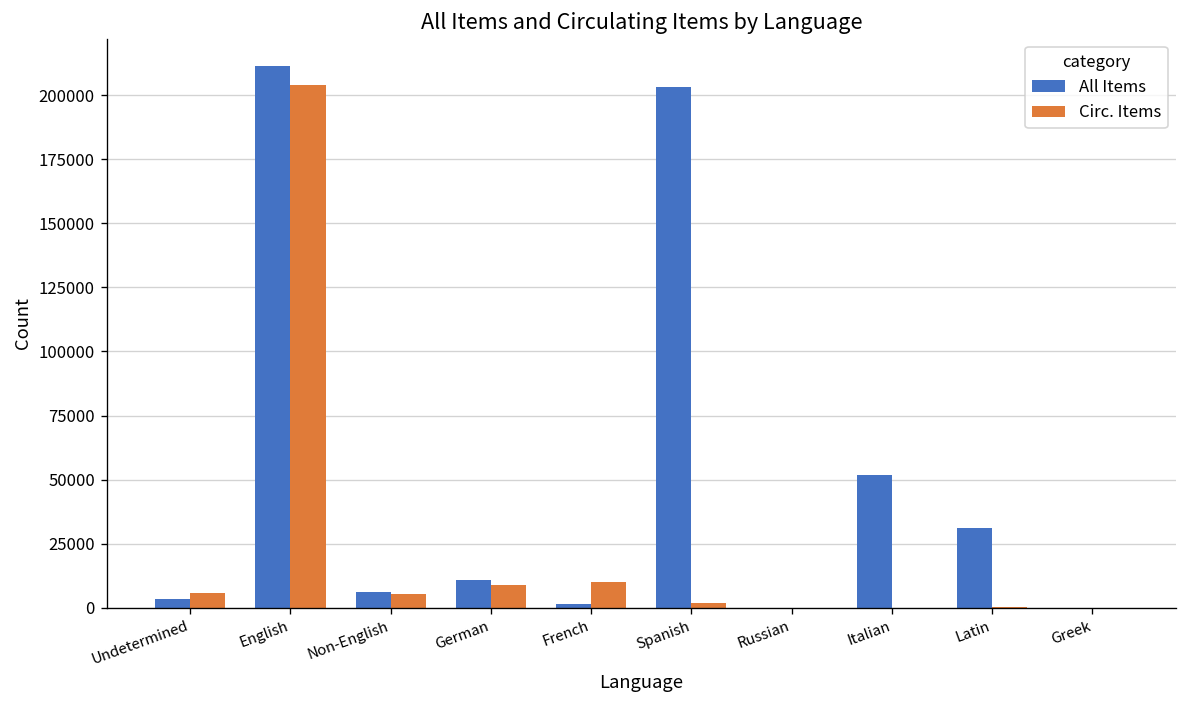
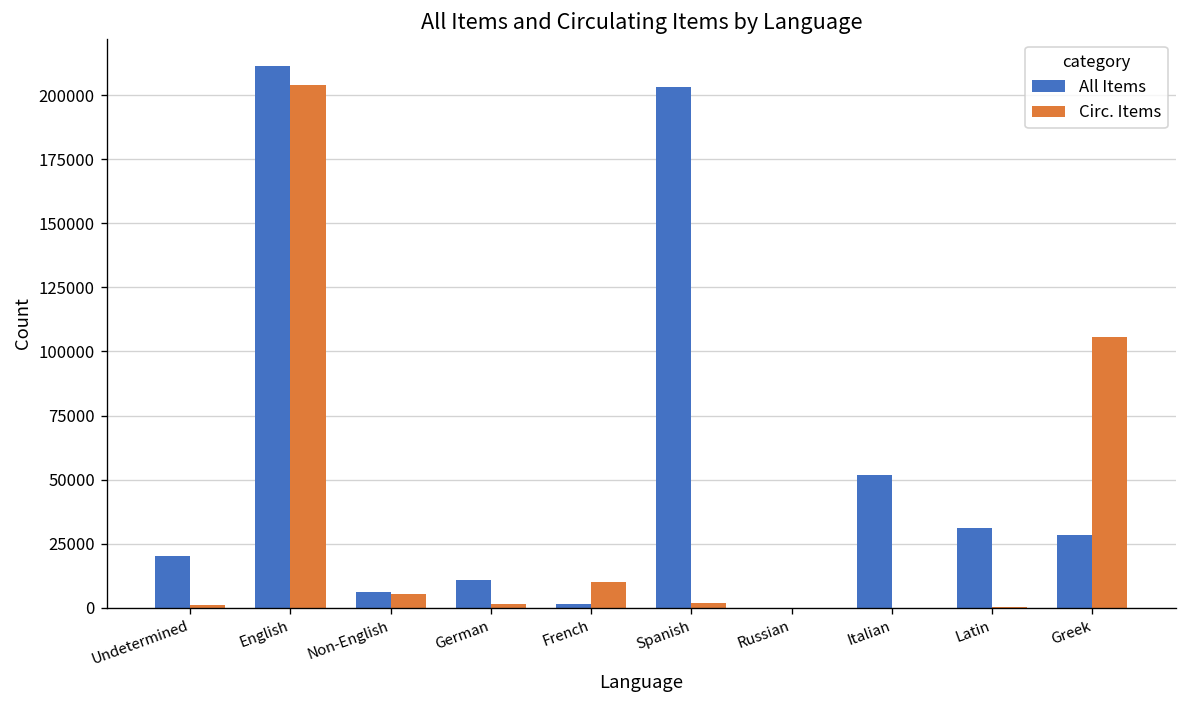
All Items, Undetermined: 3000 -> 20000
Circ. Items, Undetermined: 6000 -> 1000
Circ. Items, German: 9000 -> 2000
All Items, Greek: 0 -> 28000
Circ. Items, Greek: 0 -> 106000
